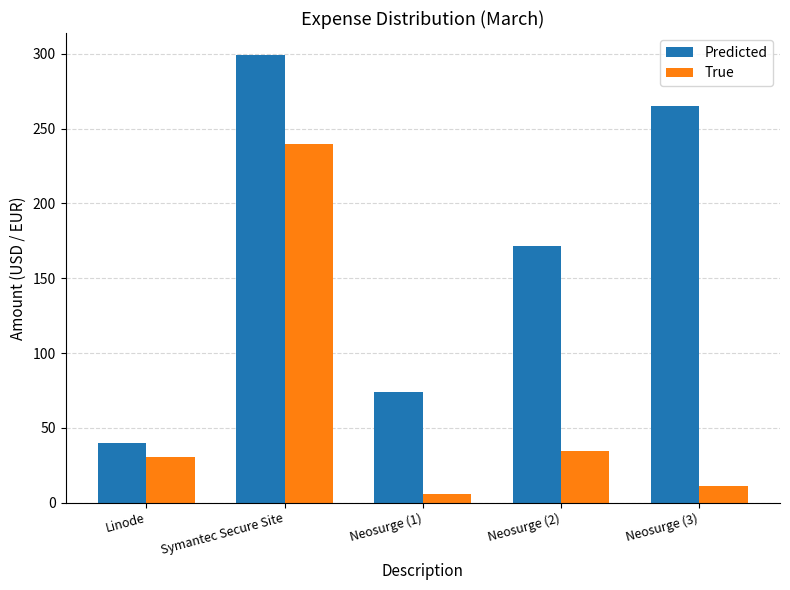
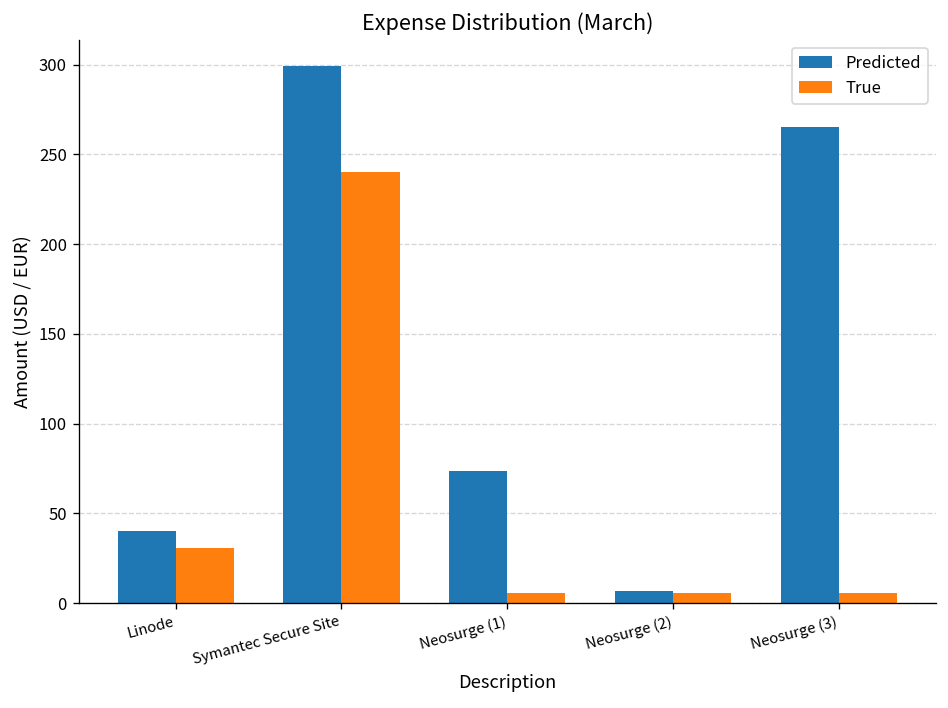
Predicted, Neosurge (2): 172 -> 7
True, Neosurge (2): 35 -> 6
True, Neosurge (3): 11 -> 6
